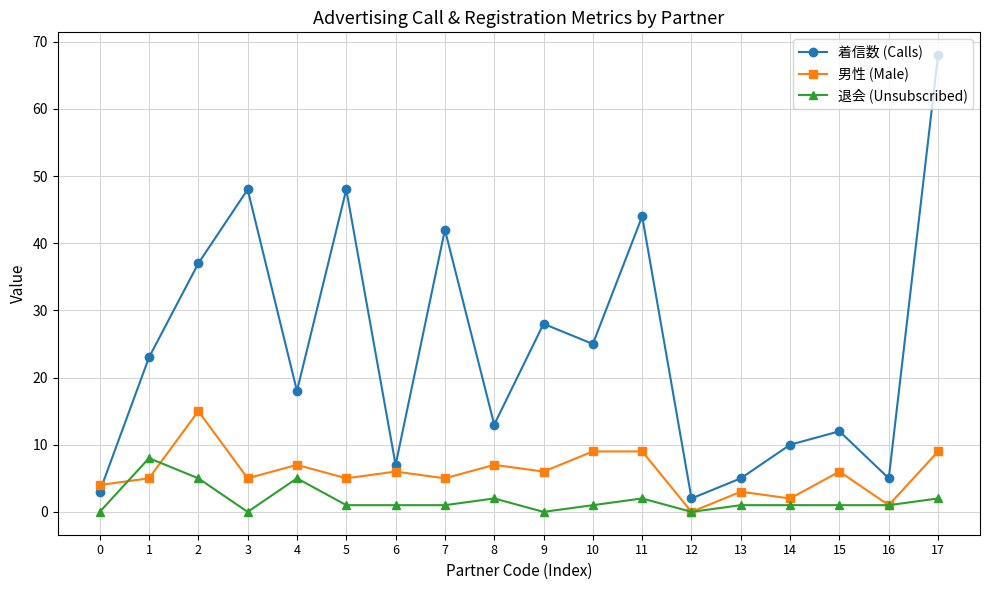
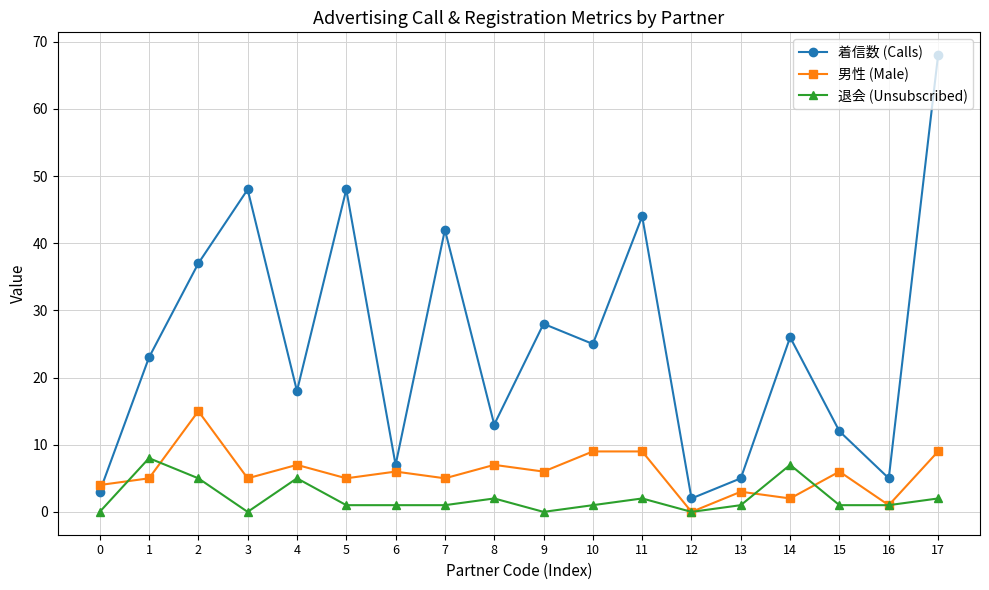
着信数 (Calls), 14: 10 -> 26
退会 (Unsubscribed), 14: 1 -> 7
